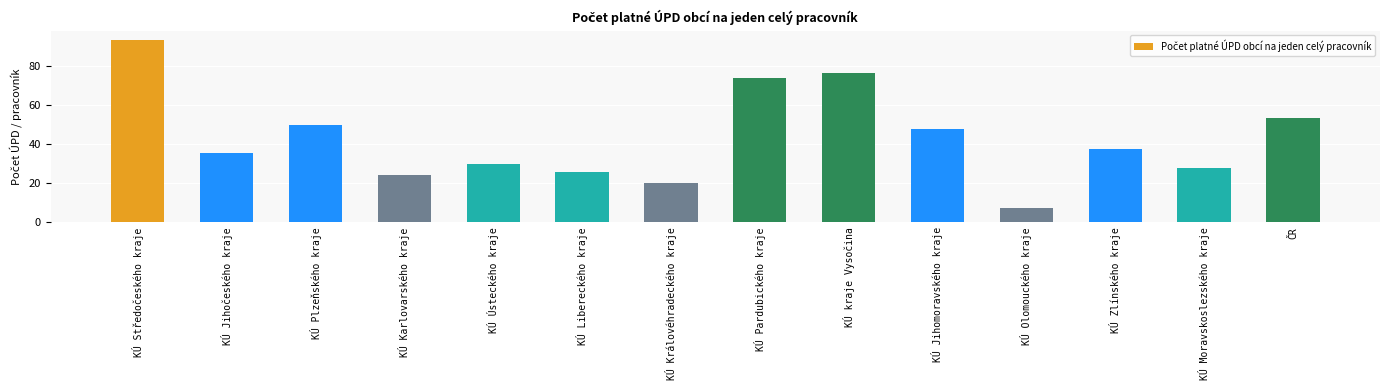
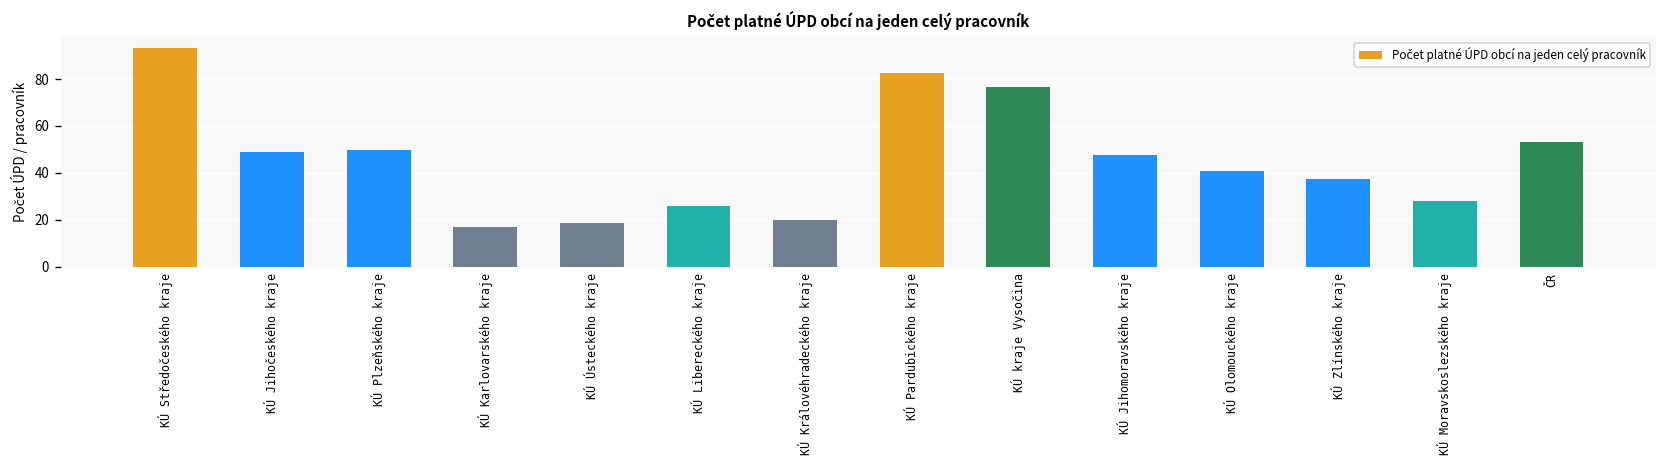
KÚ Jihočeského kraje: 35 -> 49
KÚ Karlovarského kraje: 24 -> 17
KÚ Ústeckého kraje: 30 -> 19
KÚ Pardubického kraje: 74 -> 82
KÚ Olomouckého kraje: 7 -> 41
